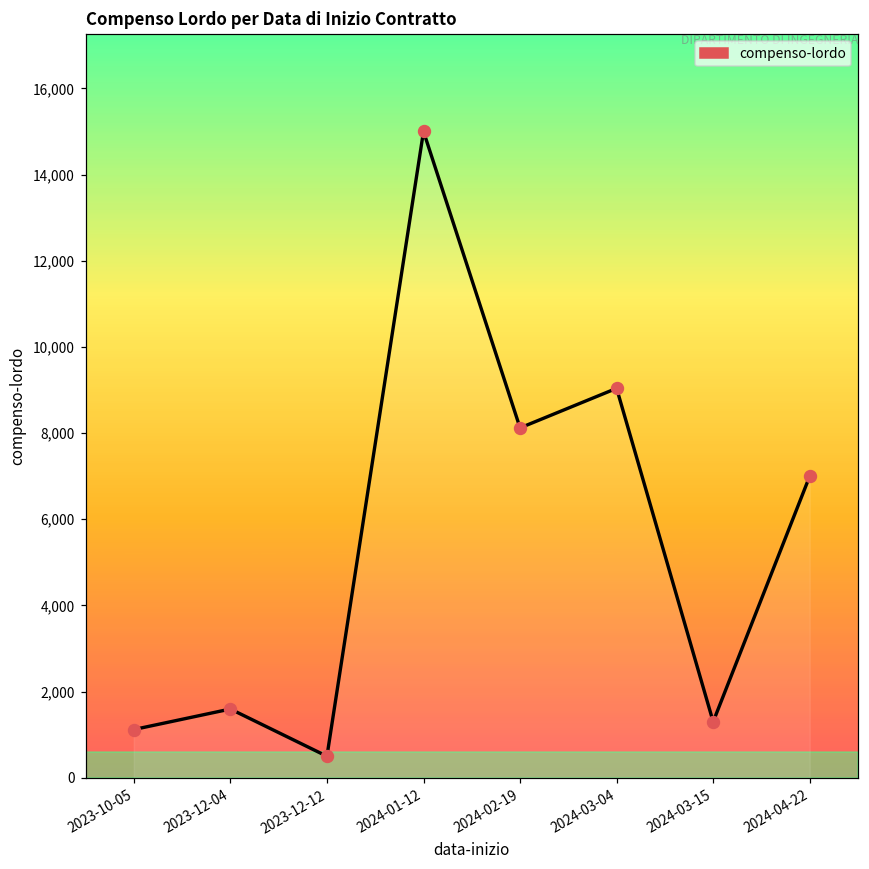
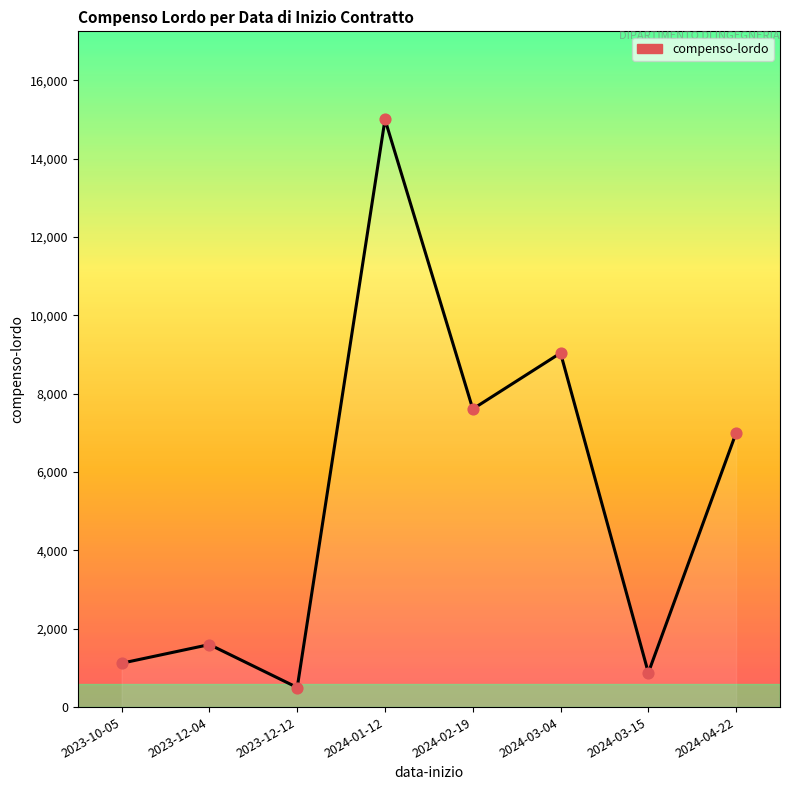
2024-02-19: 8,100 -> 7,600
2024-03-15: 1,300 -> 900
